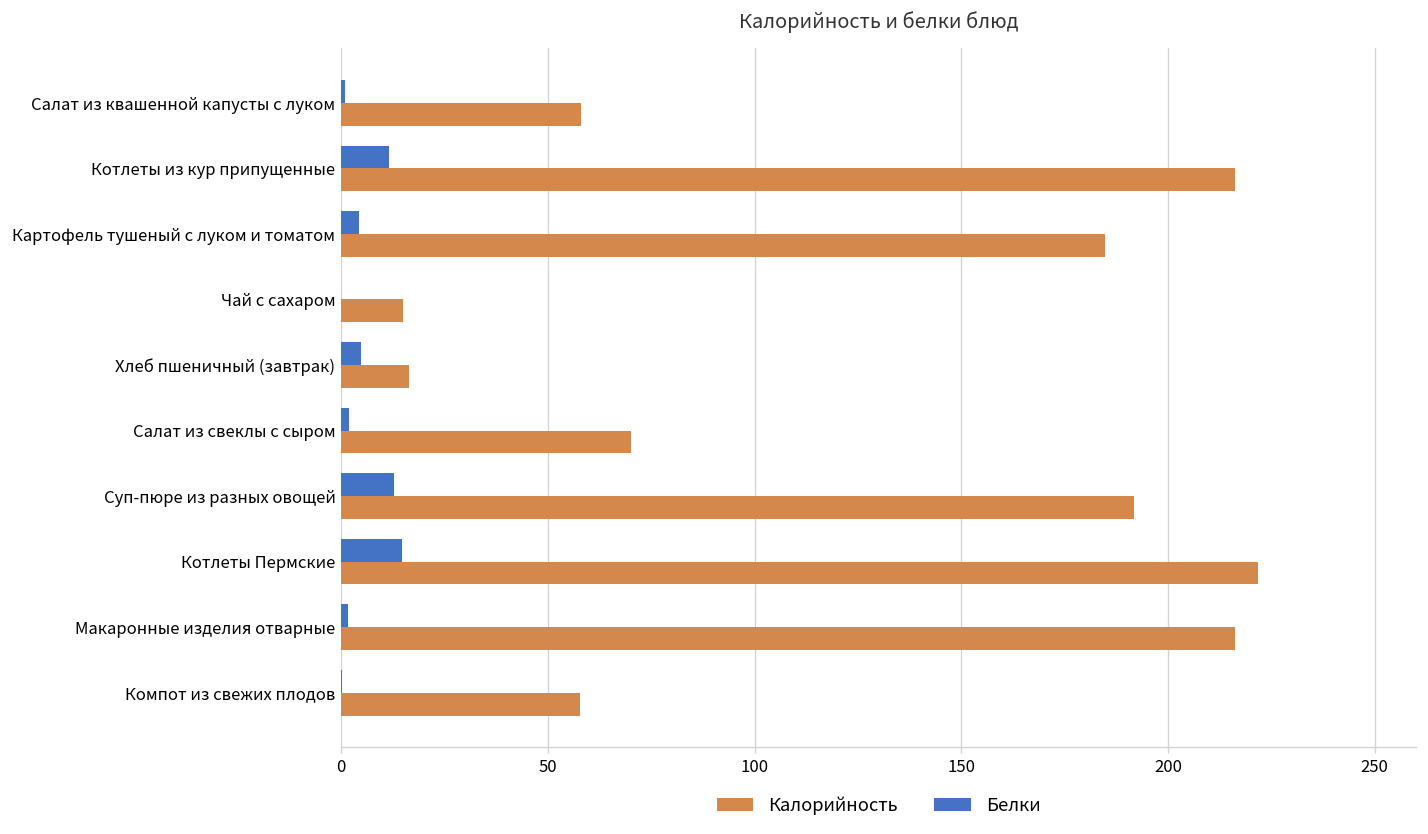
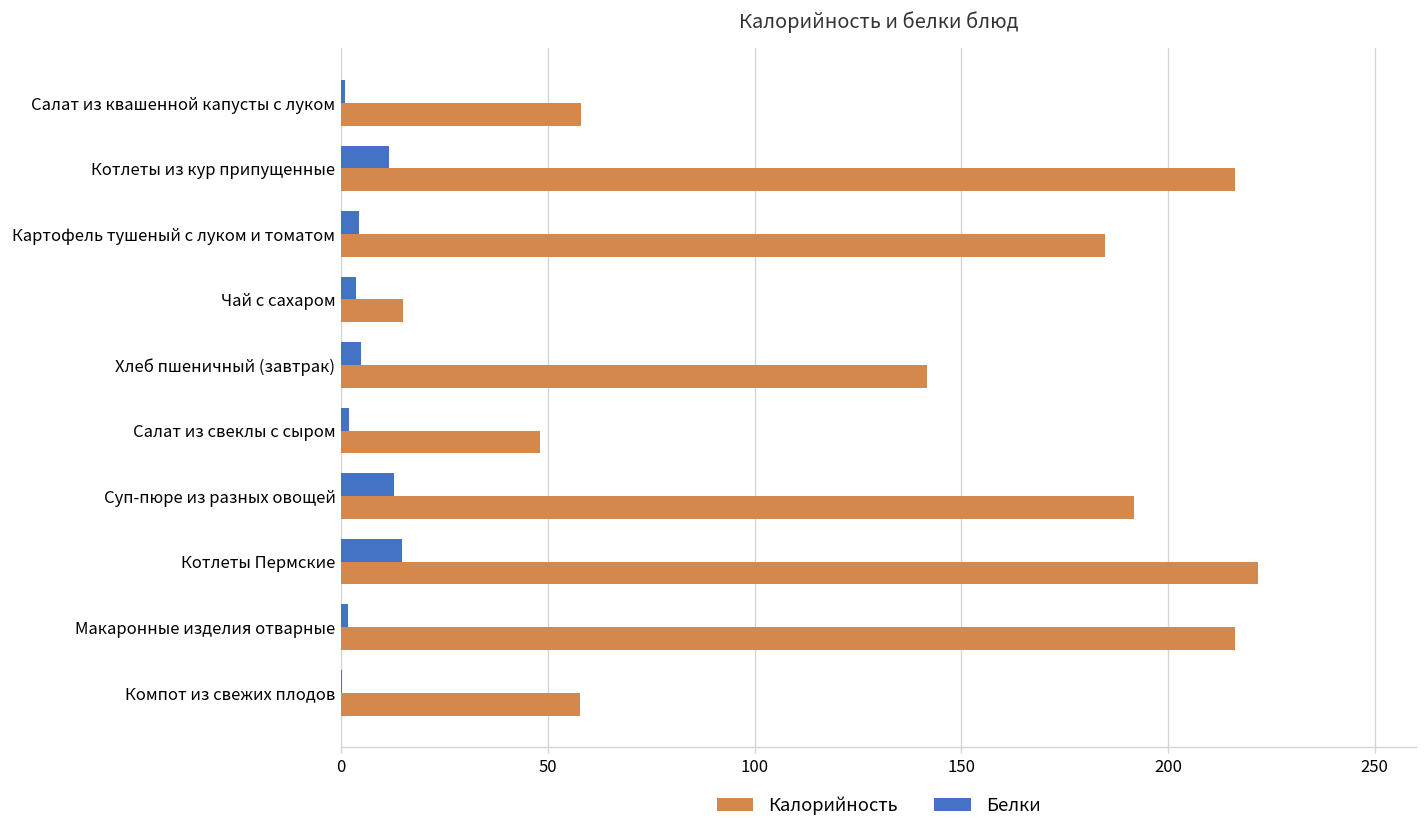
Белки, Чай с сахаром: 0 -> 4
Калорийность, Хлеб пшеничный (завтрак): 16 -> 142
Калорийность, Салат из свеклы с сыром: 70 -> 48
